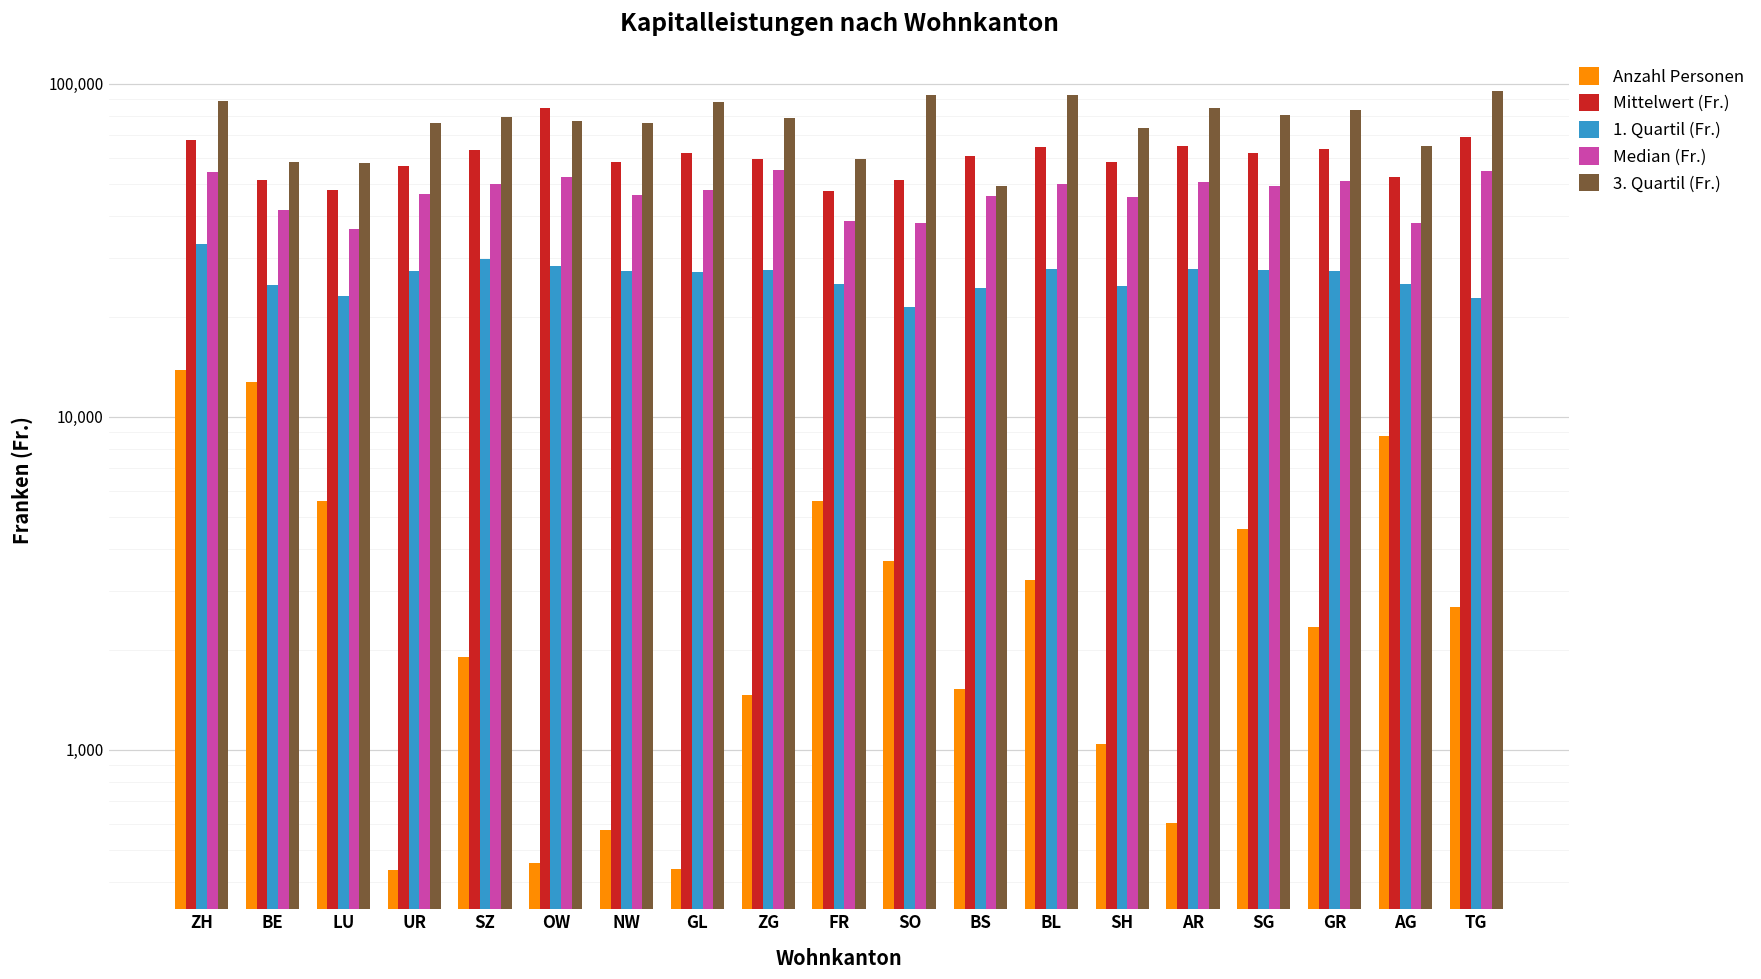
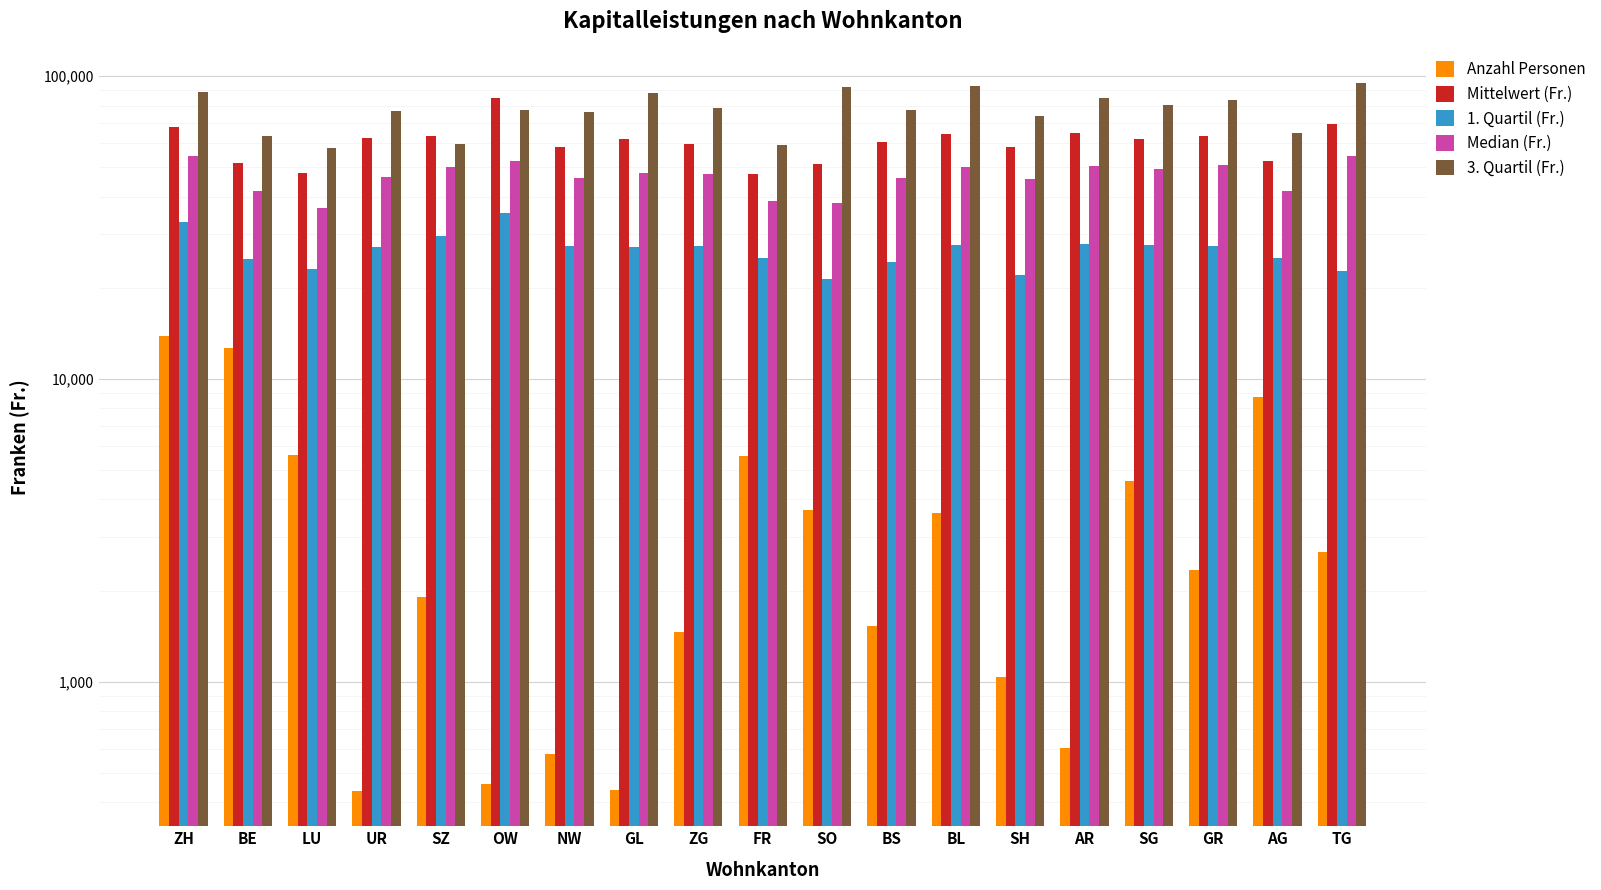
3. Quartil (Fr.), BE: 58,000 -> 63,000
Mittelwert (Fr.), UR: 57,000 -> 62,000
3. Quartil (Fr.), SZ: 79,000 -> 60,000
1. Quartil (Fr.), OW: 28,000 -> 35,000
Median (Fr.), ZG: 55,000 -> 48,000
3. Quartil (Fr.), BS: 49,000 -> 77,000
Anzahl Personen, BL: 3,200 -> 3,600
1. Quartil (Fr.), SH: 25,000 -> 22,000
Median (Fr.), AG: 38,000 -> 42,000
